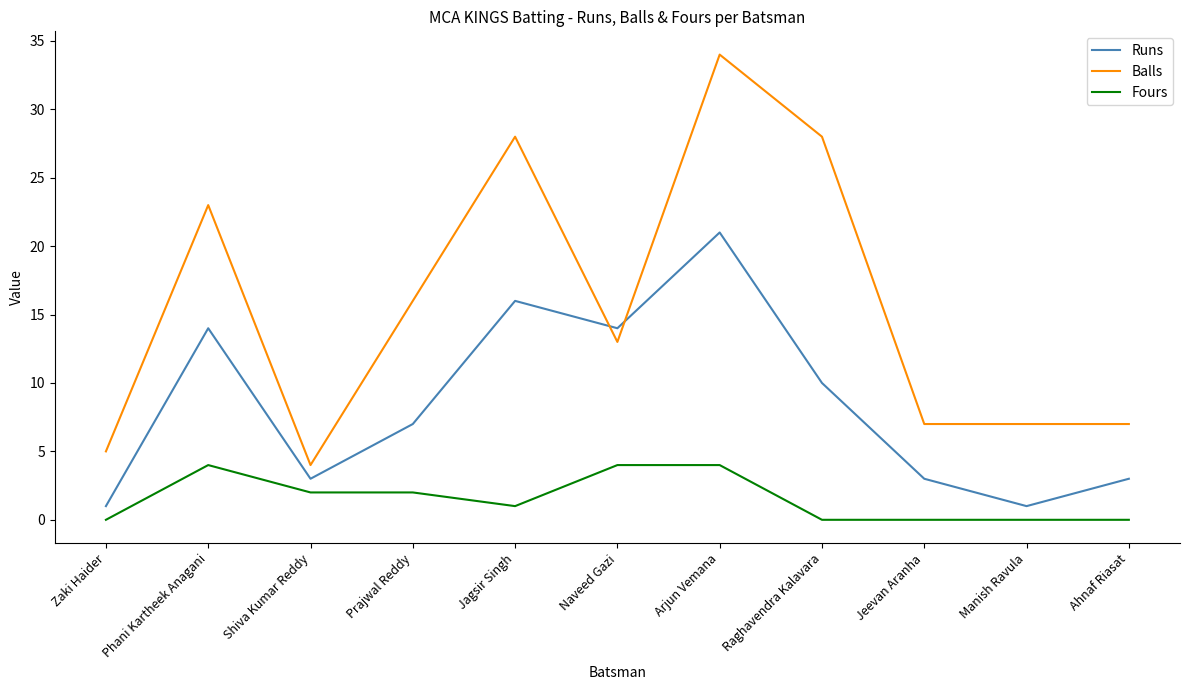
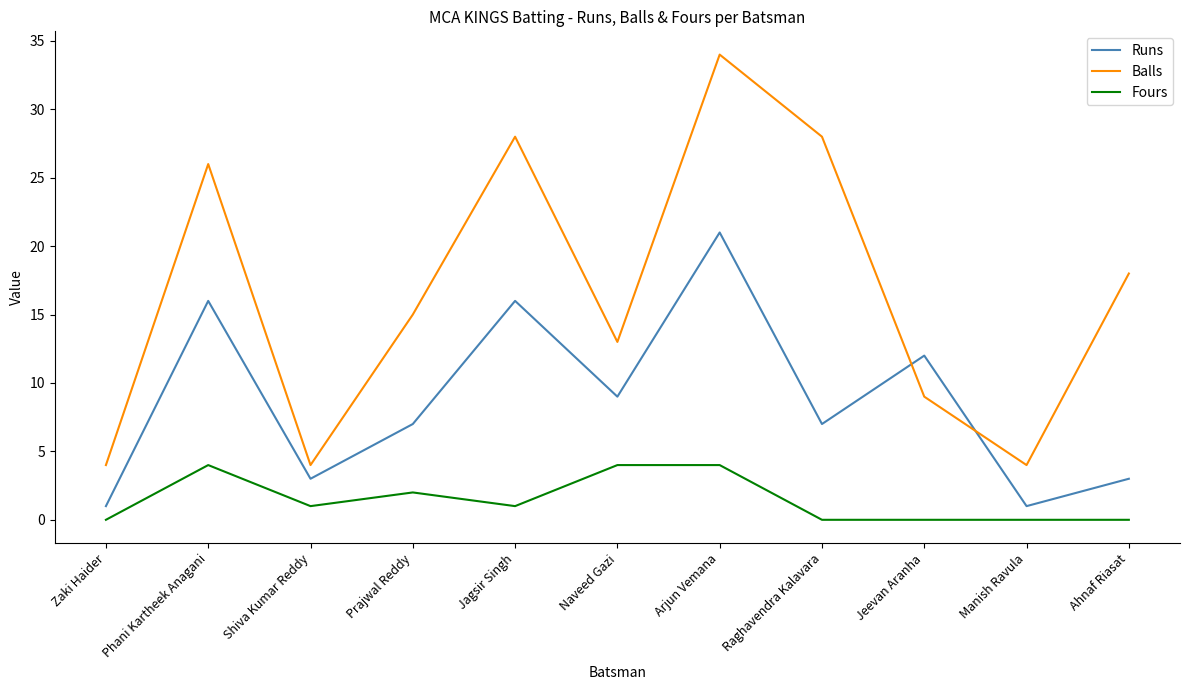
Balls, Zaki Haider: 5 -> 4
Runs, Phani Kartheek Anagani: 14 -> 16
Balls, Phani Kartheek Anagani: 23 -> 26
Fours, Shiva Kumar Reddy: 2 -> 1
Balls, Prajwal Reddy: 16 -> 15
Runs, Naveed Gazi: 14 -> 9
Runs, Raghavendra Kalavara: 10 -> 7
Runs, Jeevan Aranha: 3 -> 12
Balls, Jeevan Aranha: 7 -> 9
Balls, Manish Ravula: 7 -> 4
Balls, Ahnaf Riasat: 7 -> 18
